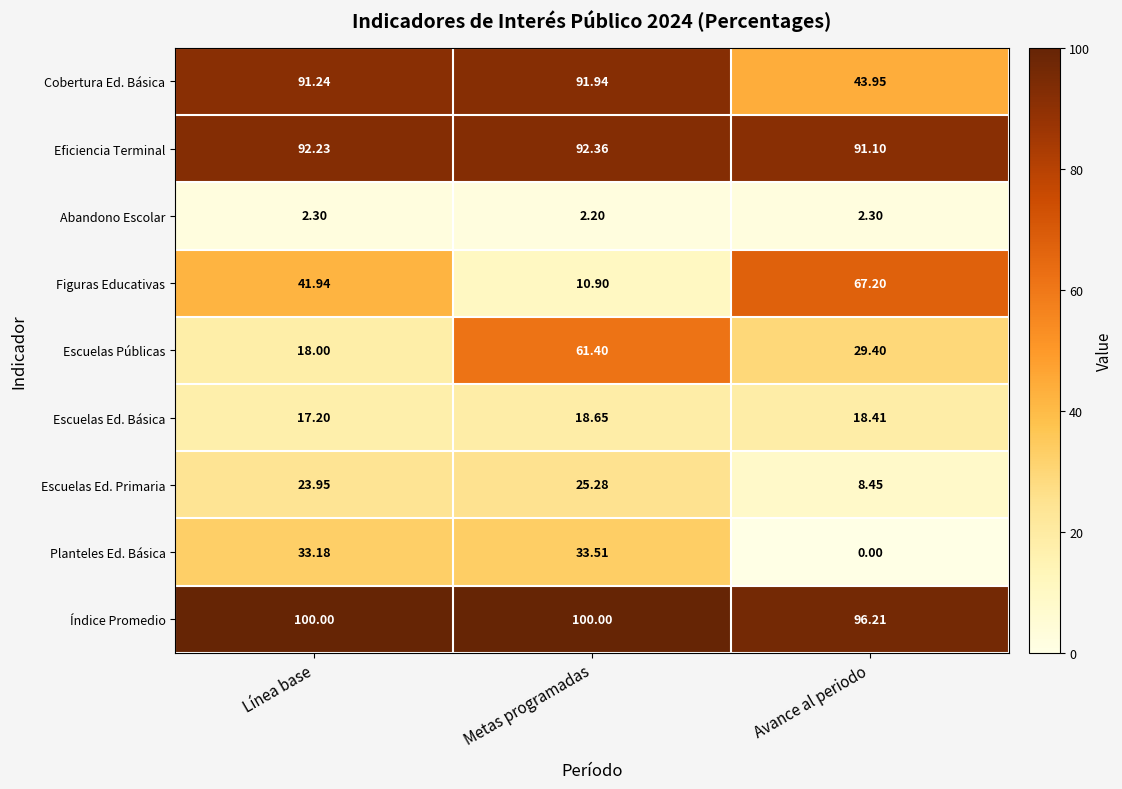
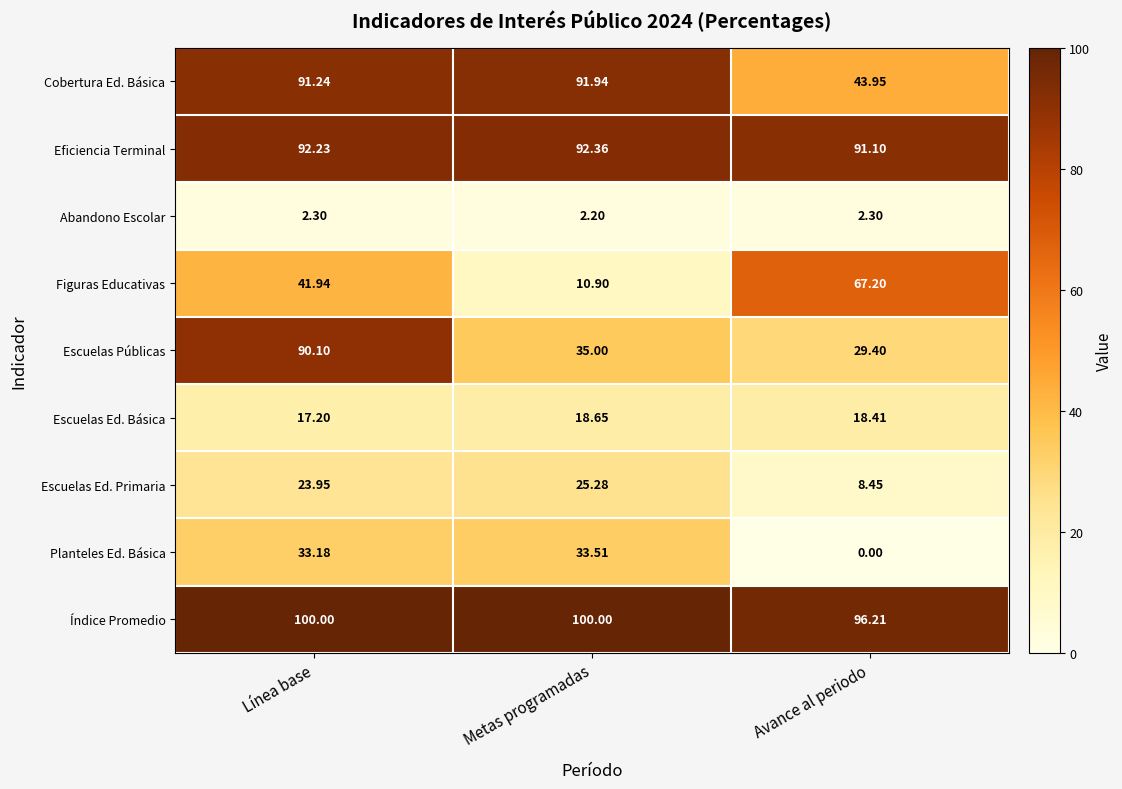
Escuelas Públicas, Línea base: 18.00 -> 90.10
Escuelas Públicas, Metas programadas: 61.40 -> 35.00
